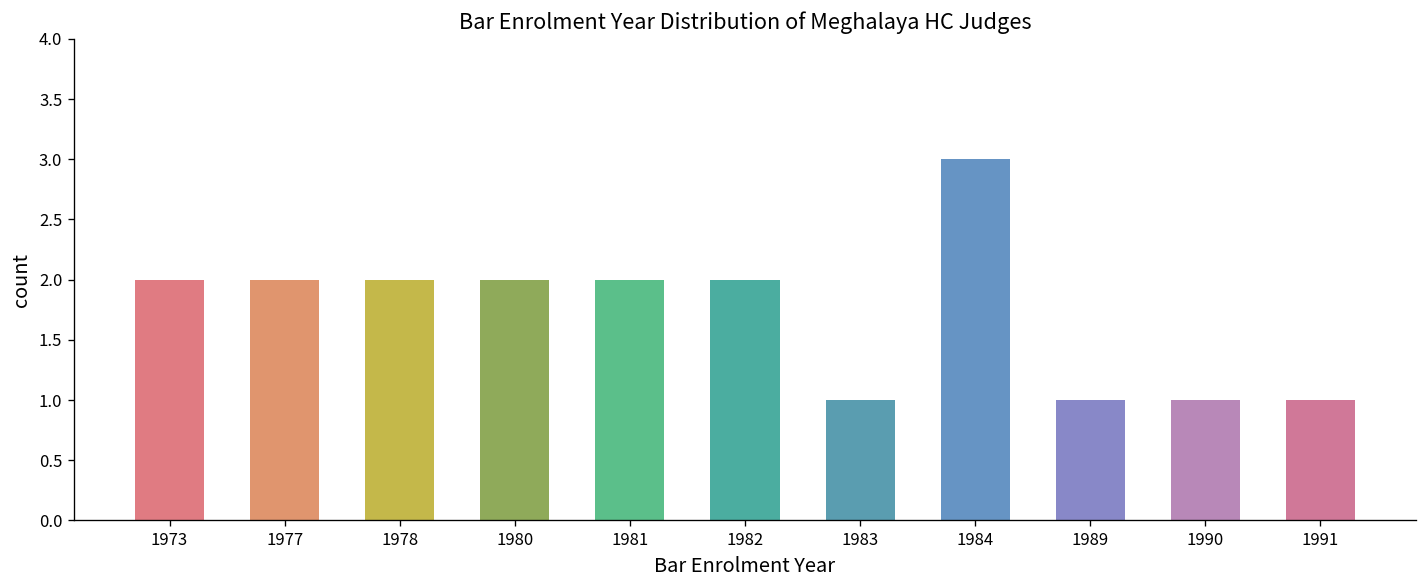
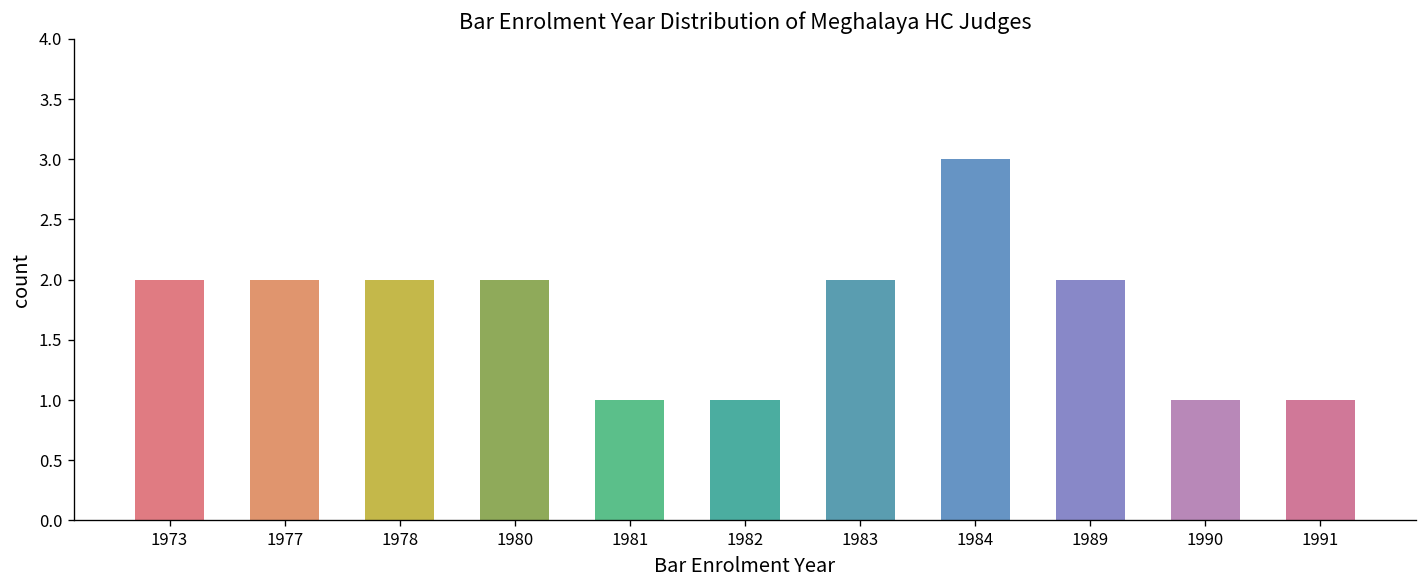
1981: 2 -> 1
1982: 2 -> 1
1983: 1 -> 2
1989: 1 -> 2
